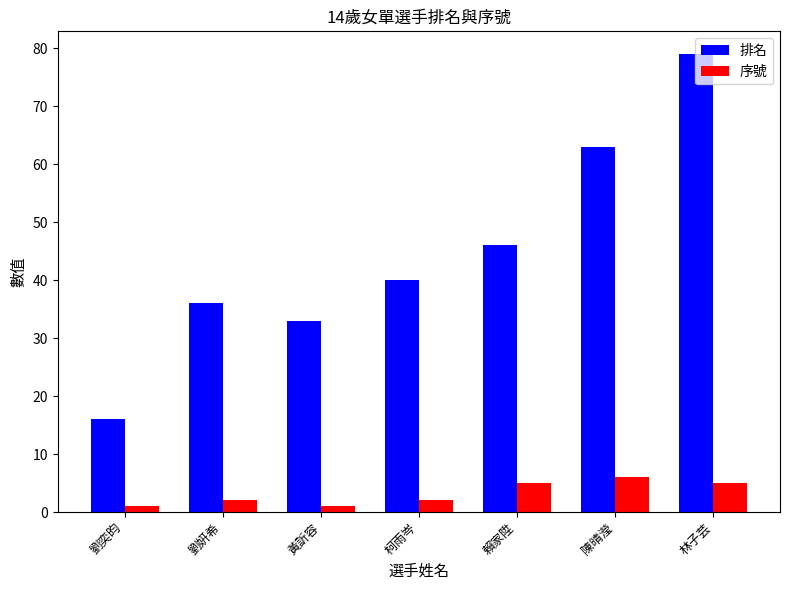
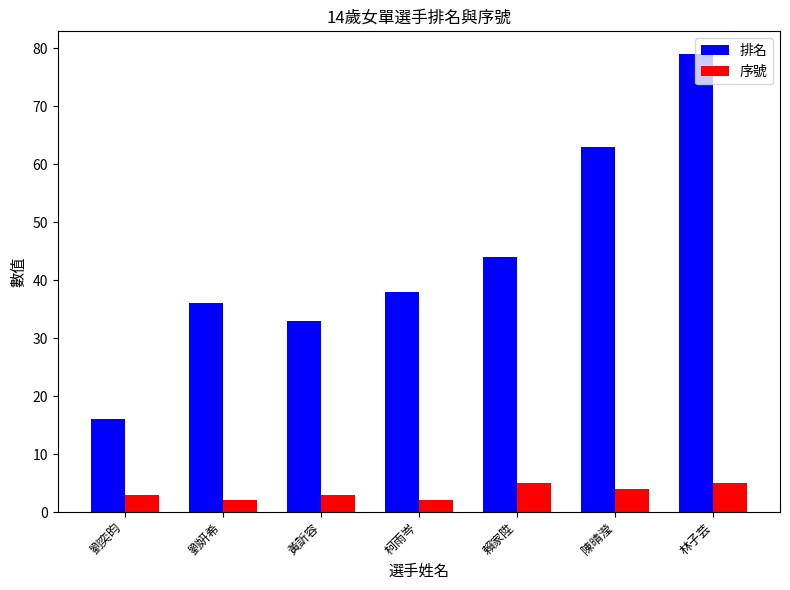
序號, 劉奕昀: 1 -> 3
序號, 黃訢容: 1 -> 3
排名, 柯雨岑: 40 -> 38
排名, 賴家陞: 46 -> 44
序號, 陳晴瀅: 6 -> 4
